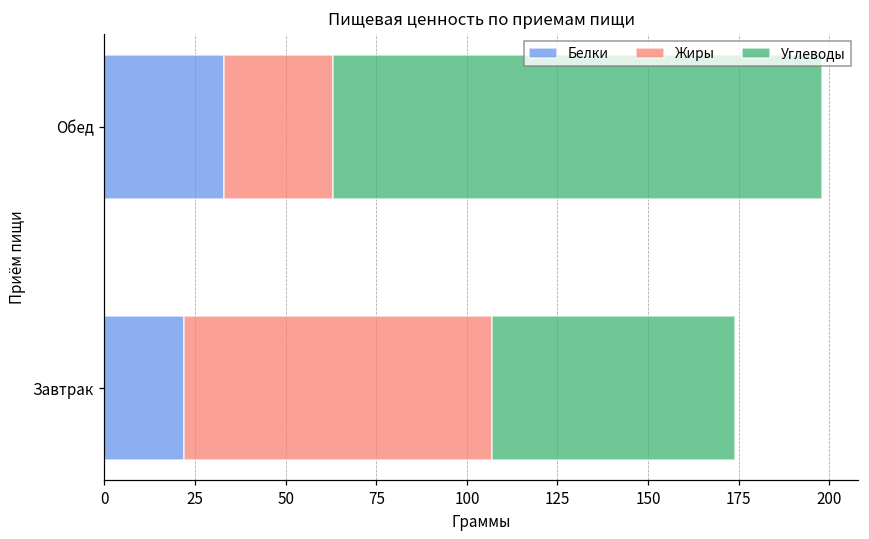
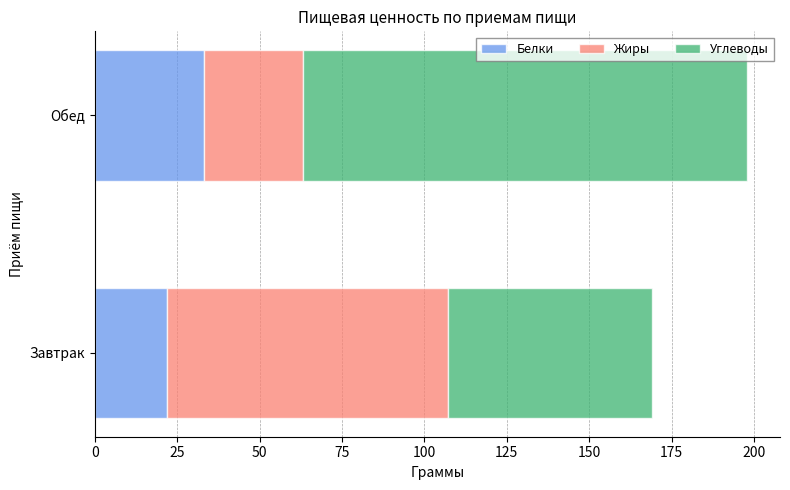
Углеводы, Завтрак: 67 -> 62
